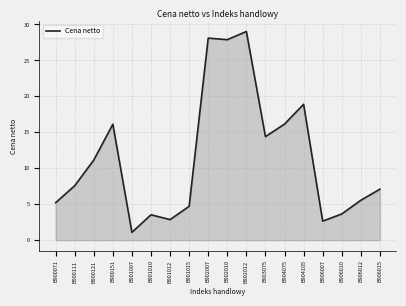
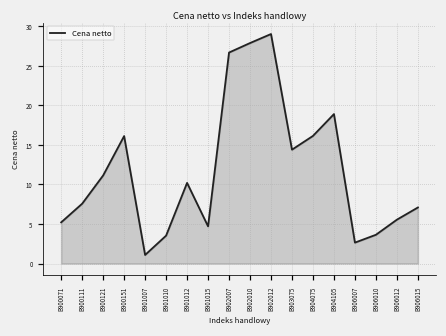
B901012: 3 -> 10
B902007: 28 -> 27
